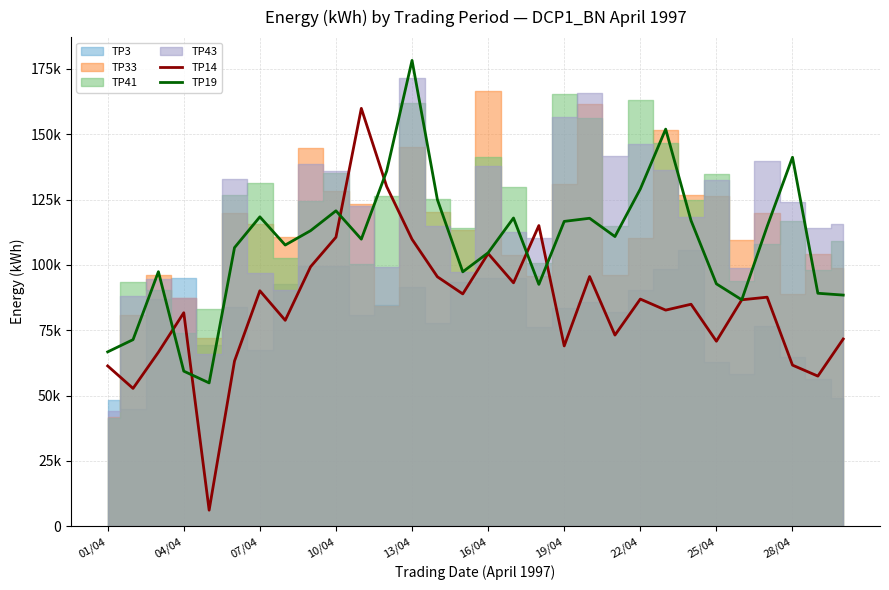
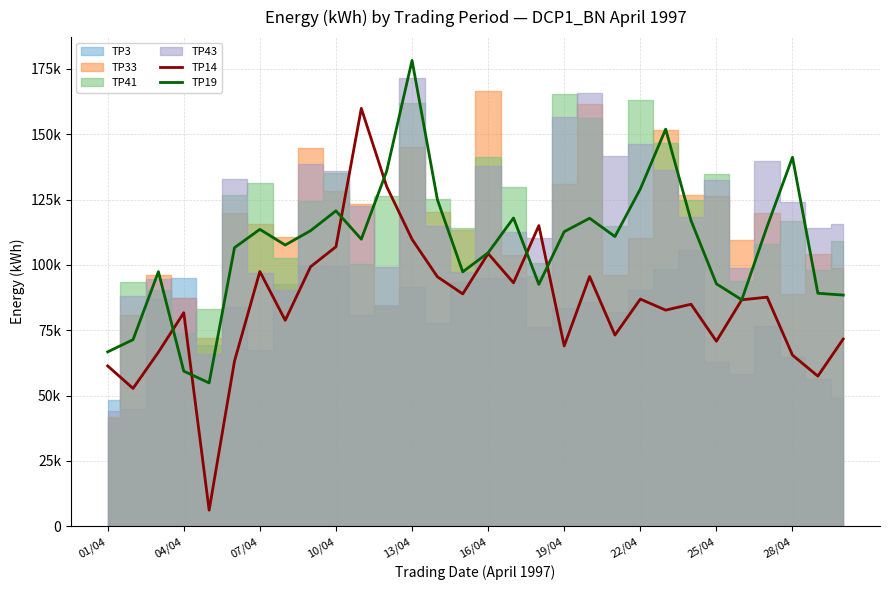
TP14, 07/04: 90000 -> 97000
TP19, 07/04: 118000 -> 114000
TP14, 10/04: 111000 -> 107000
TP19, 19/04: 117000 -> 113000
TP14, 28/04: 62000 -> 65000
